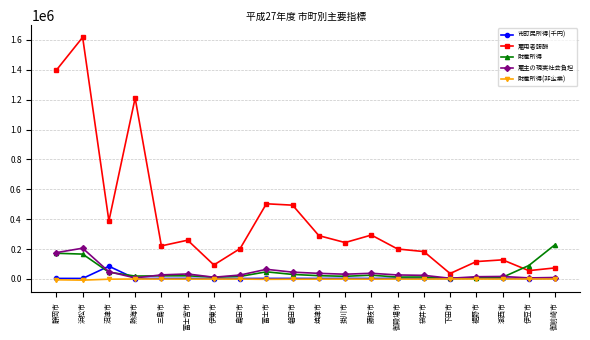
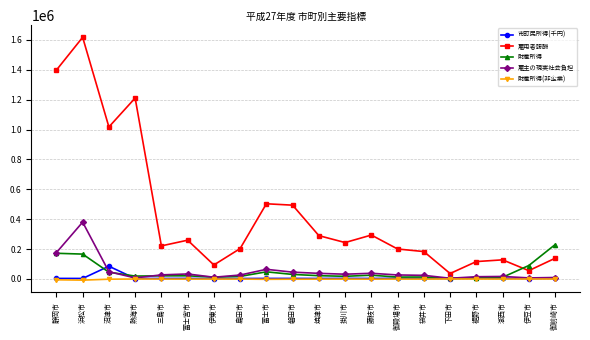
雇主の現実社会負担, 浜松市: 210000 -> 380000
雇用者報酬, 沼津市: 390000 -> 1020000
雇用者報酬, 御前崎市: 70000 -> 140000
